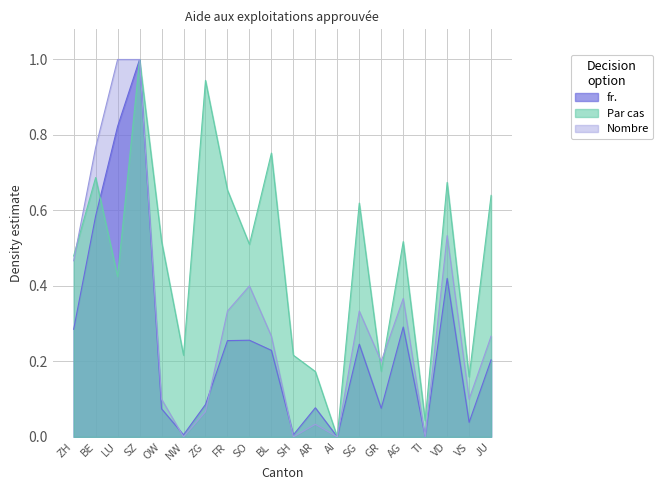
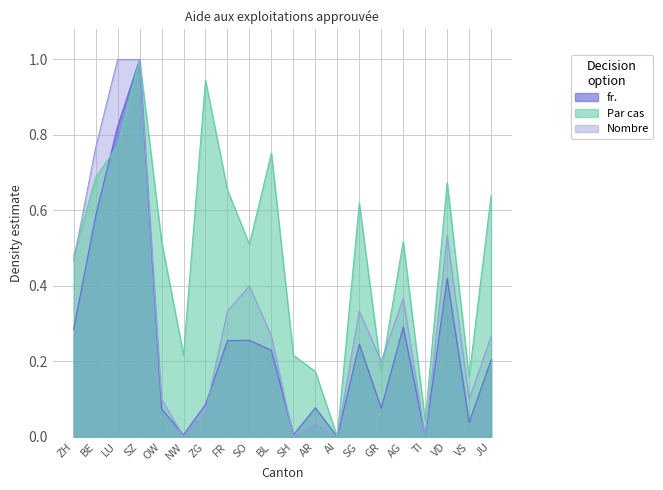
Par cas, LU: 0.42 -> 0.77
